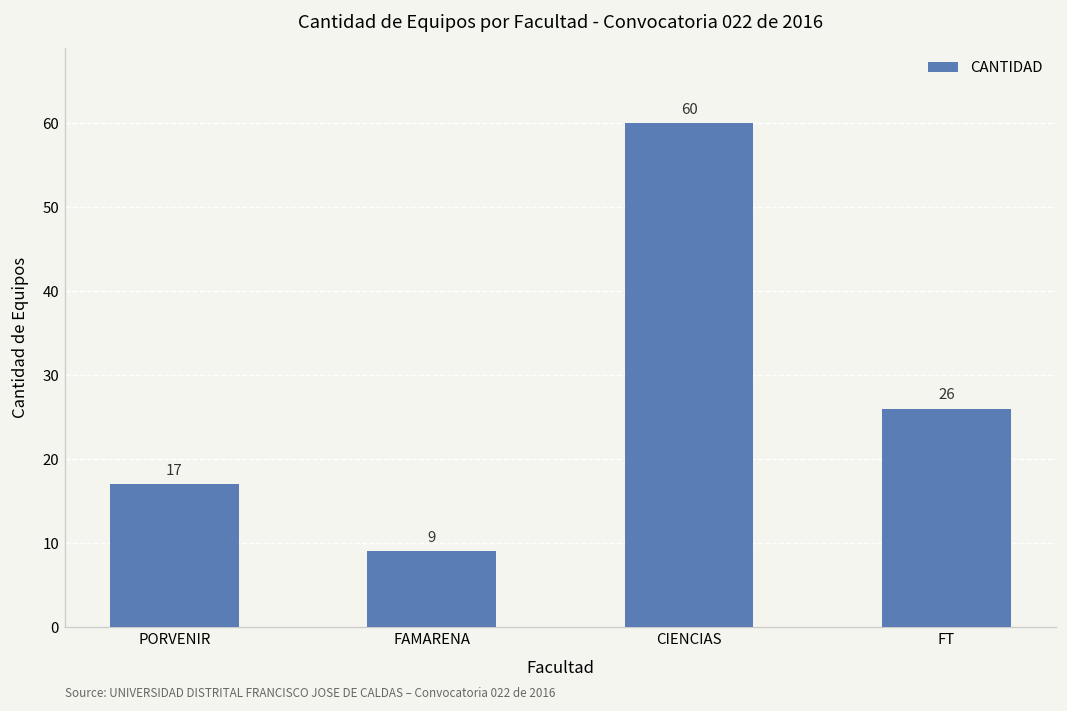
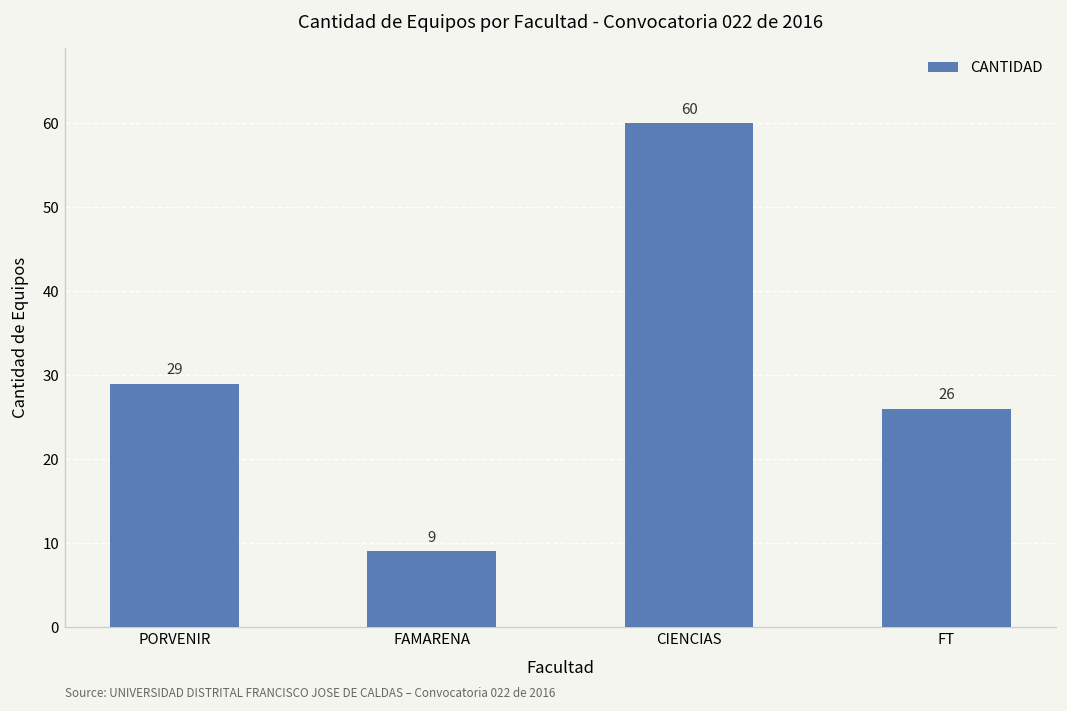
PORVENIR: 17 -> 29
